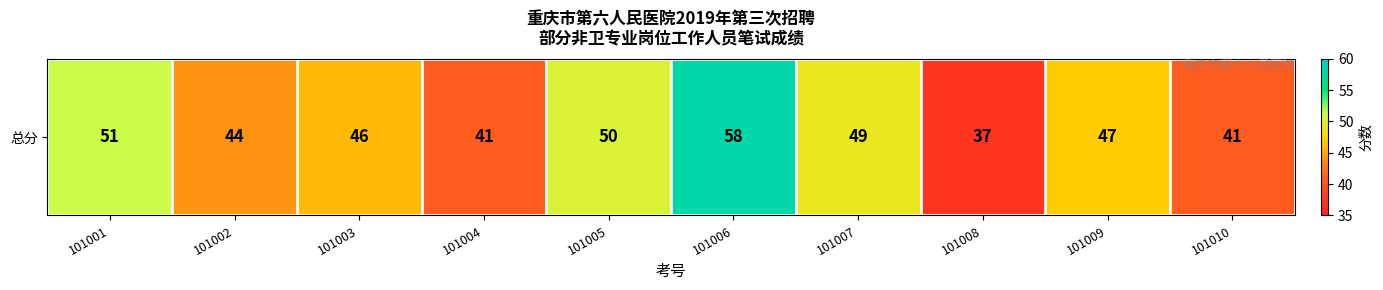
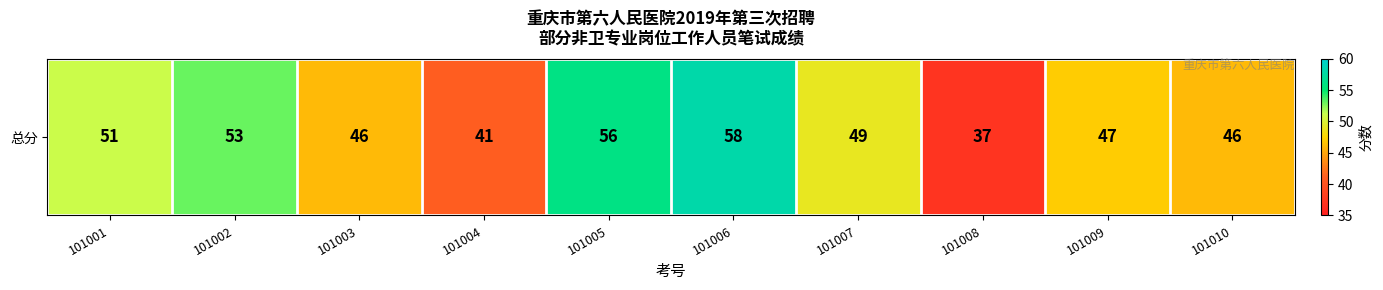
总分, 101002: 44 -> 53
总分, 101005: 50 -> 56
总分, 101010: 41 -> 46
